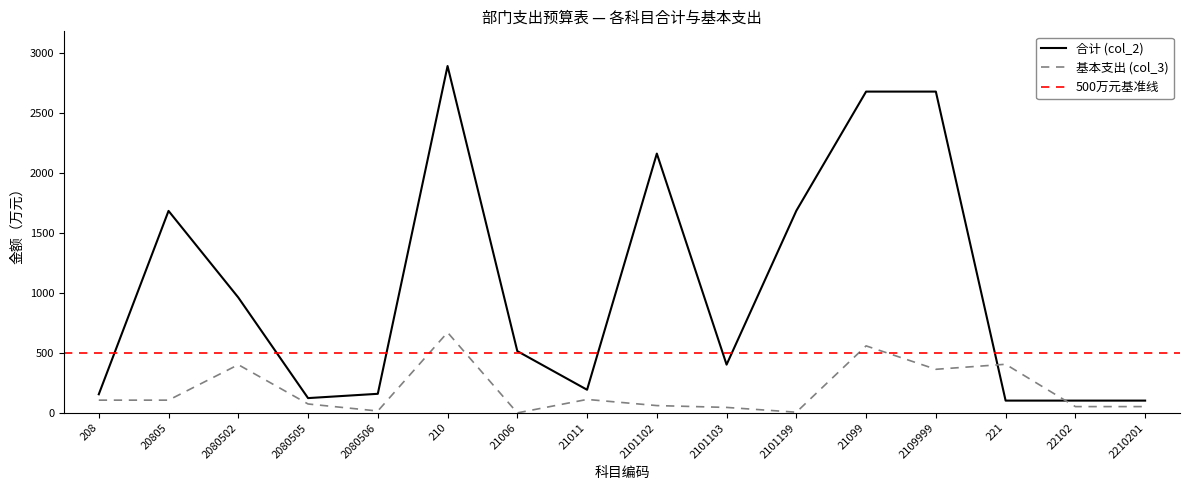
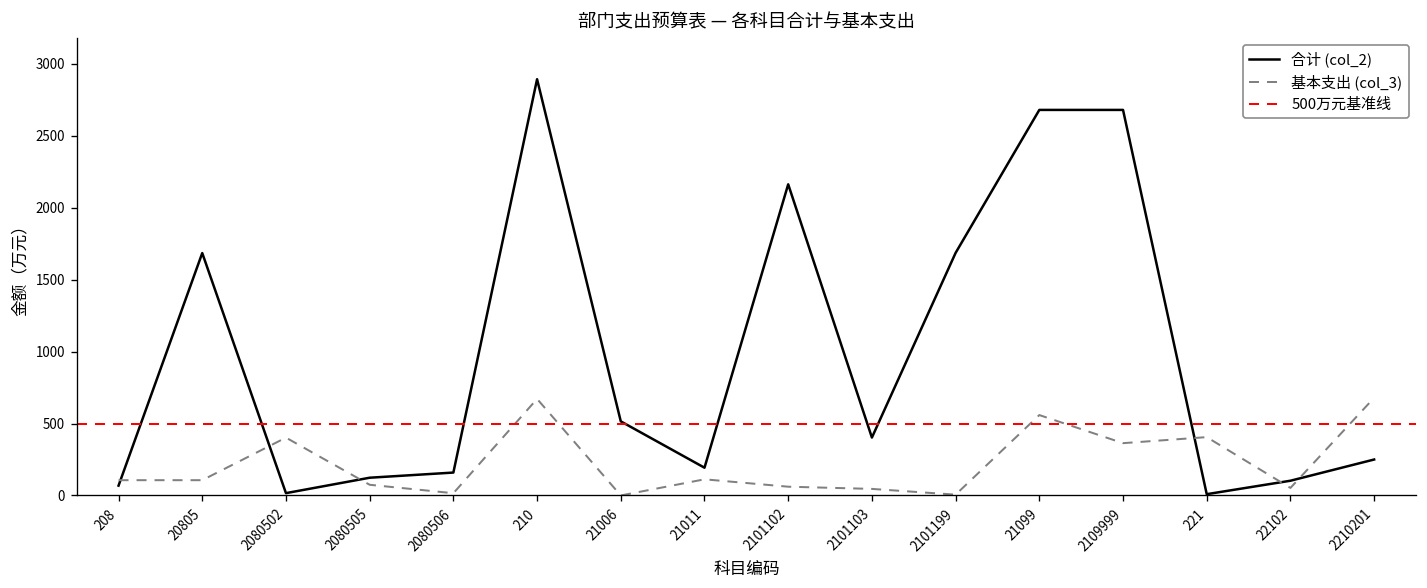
合计 (col_2), 208: 160 -> 70
合计 (col_2), 2080502: 960 -> 20
合计 (col_2), 221: 100 -> 10
合计 (col_2), 2210201: 100 -> 250
基本支出 (col_3), 2210201: 50 -> 680
